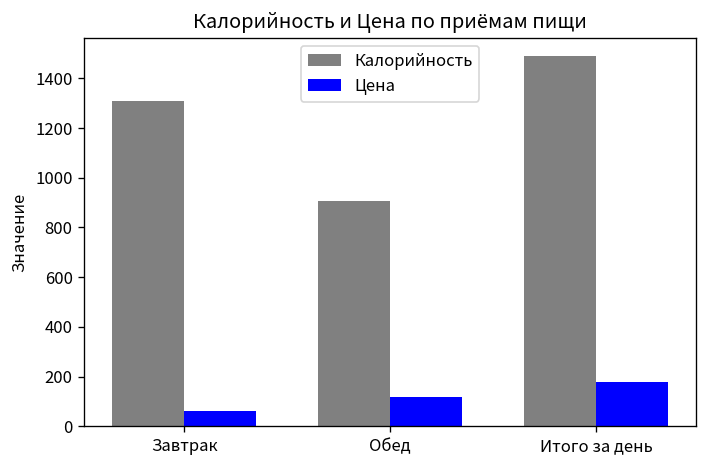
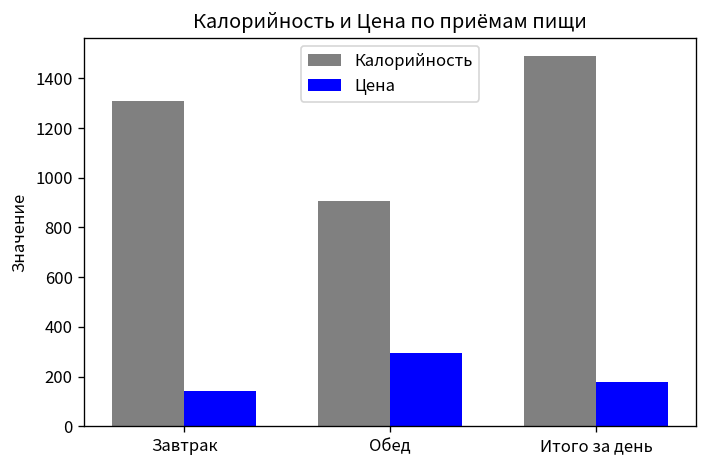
Цена, Завтрак: 60 -> 140
Цена, Обед: 120 -> 300
